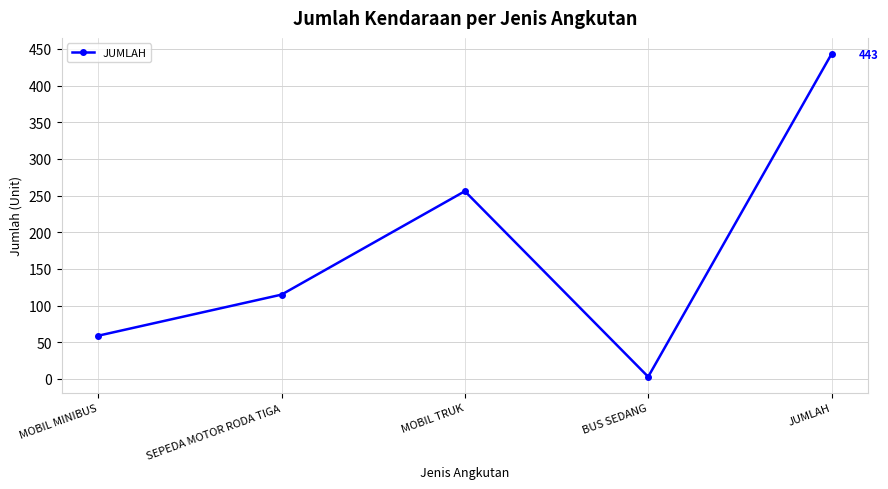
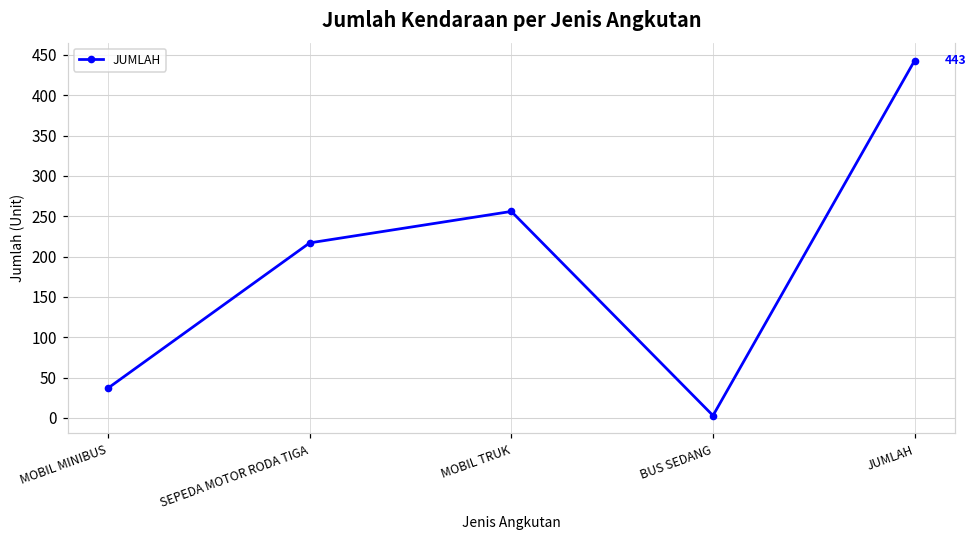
MOBIL MINIBUS: 60 -> 40
SEPEDA MOTOR RODA TIGA: 120 -> 220
